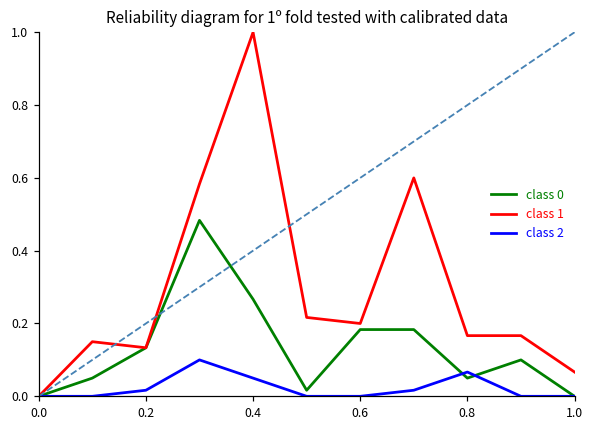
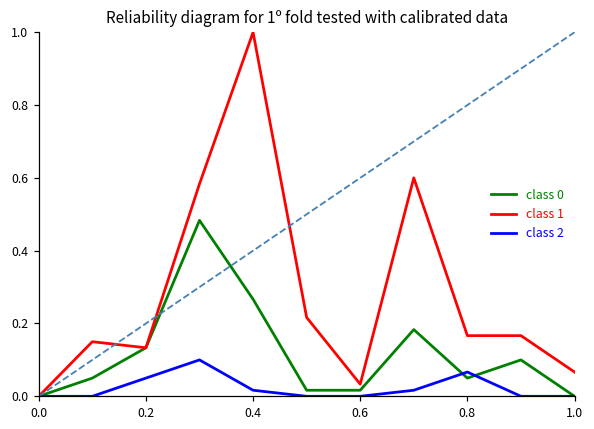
class 2, 0.2: 0.02 -> 0.05
class 2, 0.4: 0.05 -> 0.02
class 0, 0.6: 0.18 -> 0.02
class 1, 0.6: 0.20 -> 0.03
